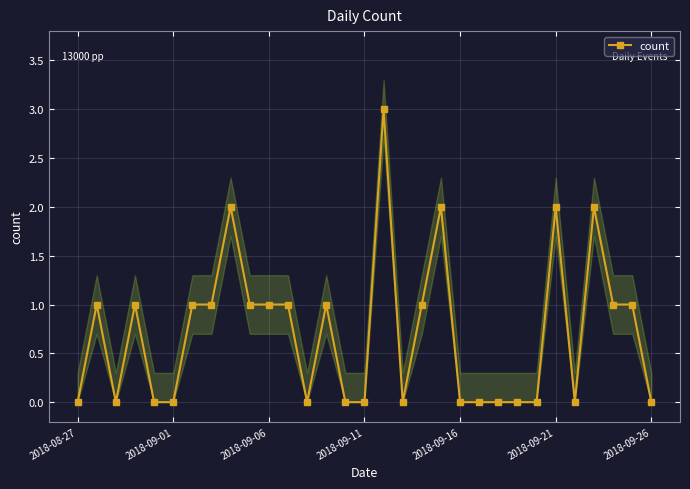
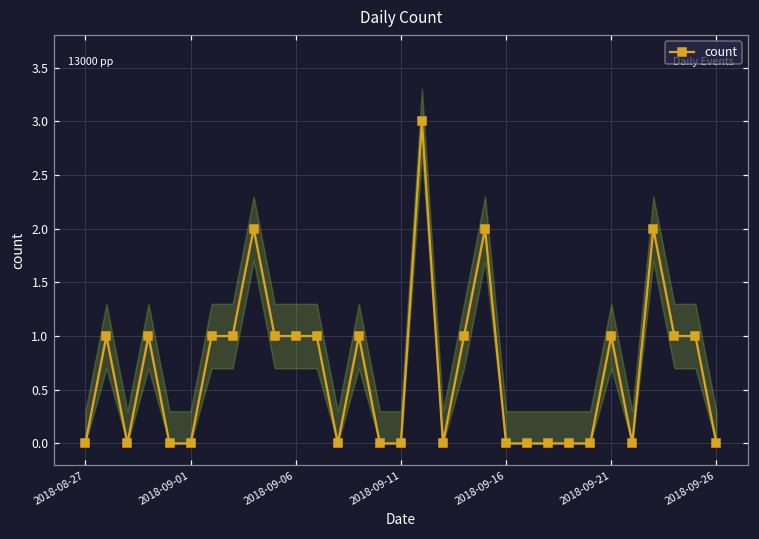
count, 2018-09-21: 2 -> 1
